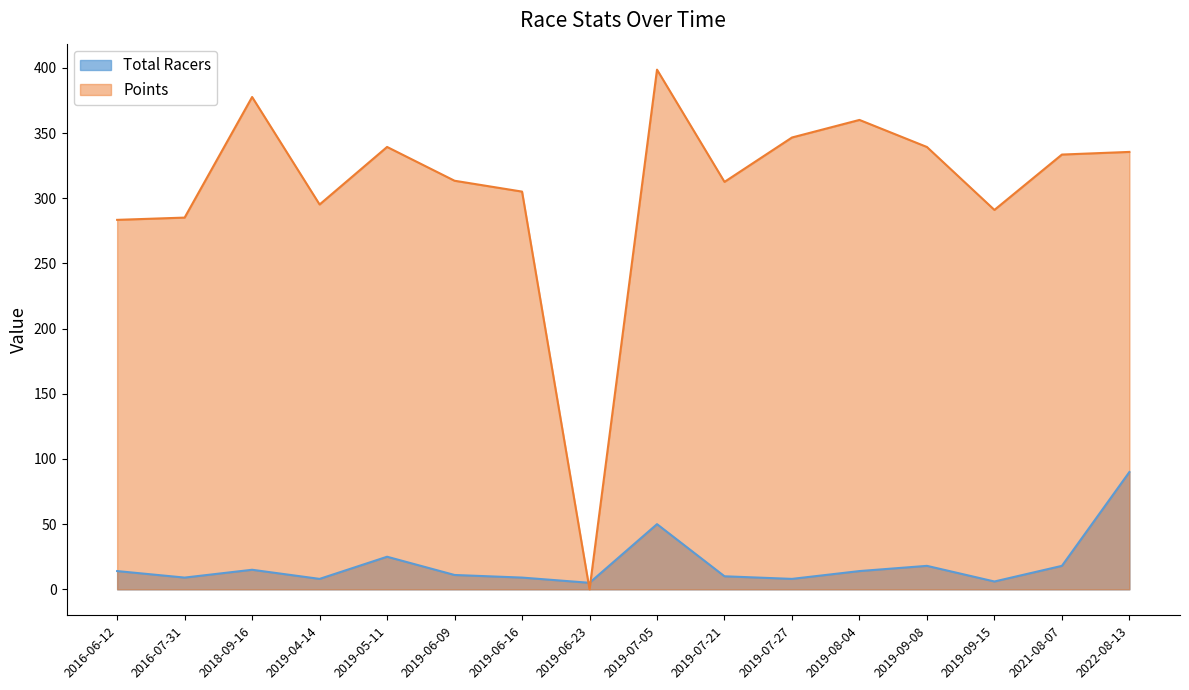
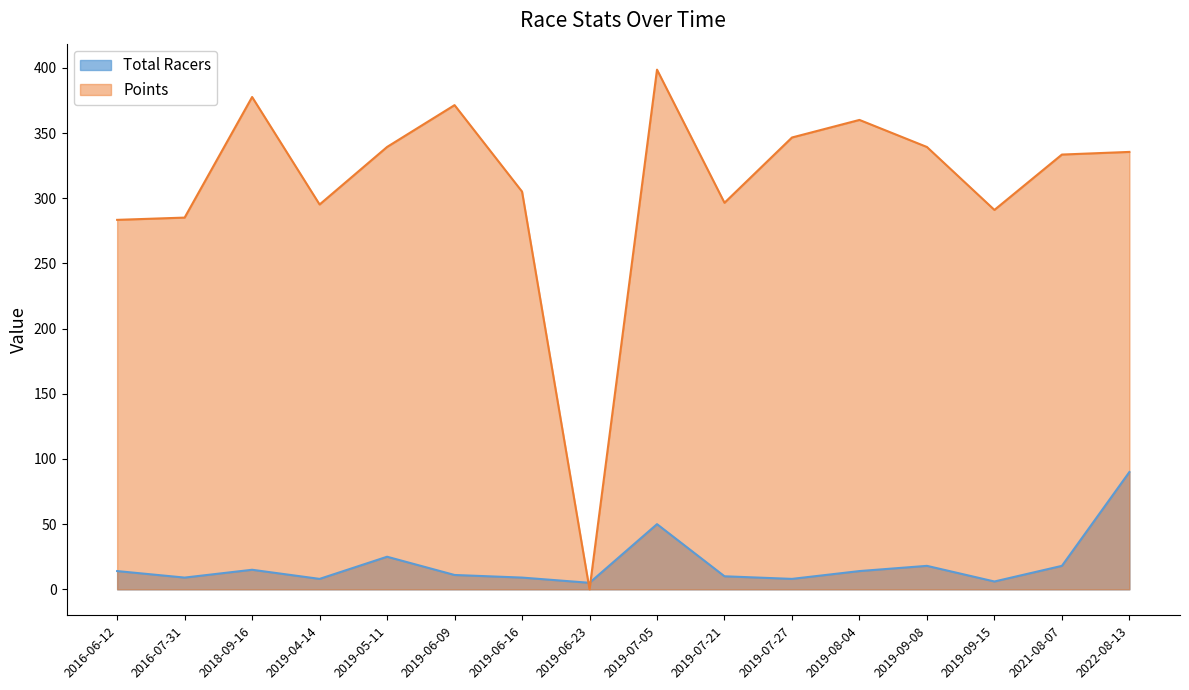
Points, 2019-06-09: 313 -> 371
Points, 2019-07-21: 313 -> 297
